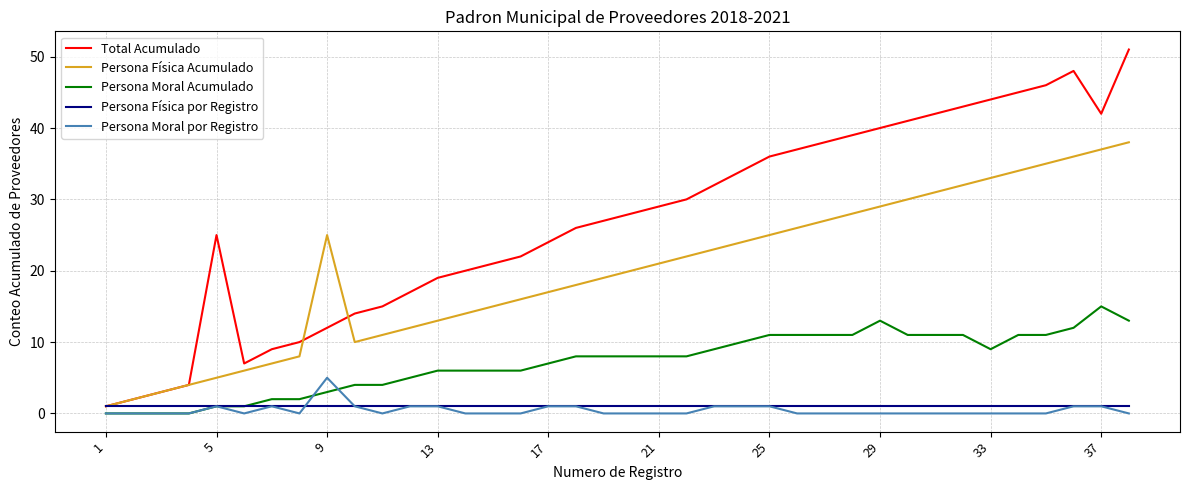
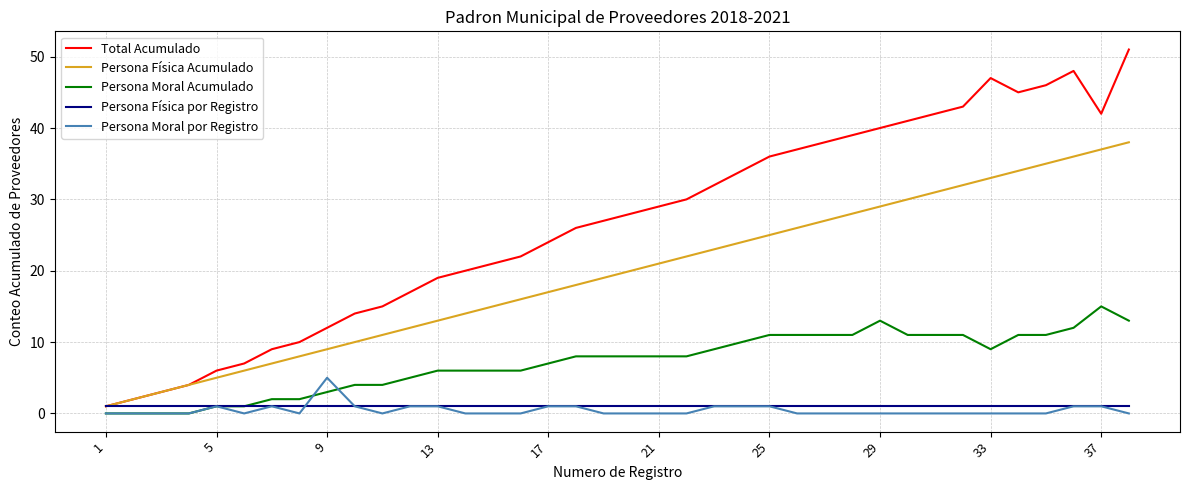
Total Acumulado, 5: 25 -> 6
Persona Física Acumulado, 9: 25 -> 9
Total Acumulado, 33: 44 -> 47
